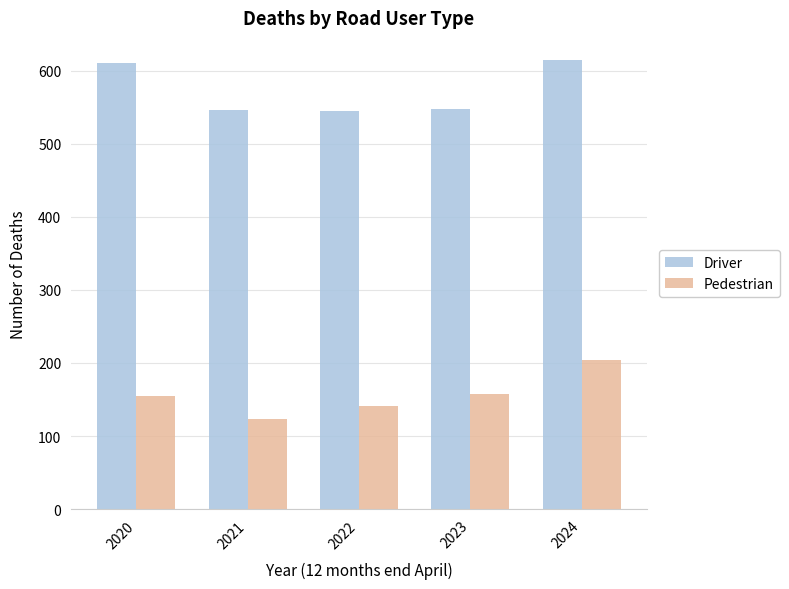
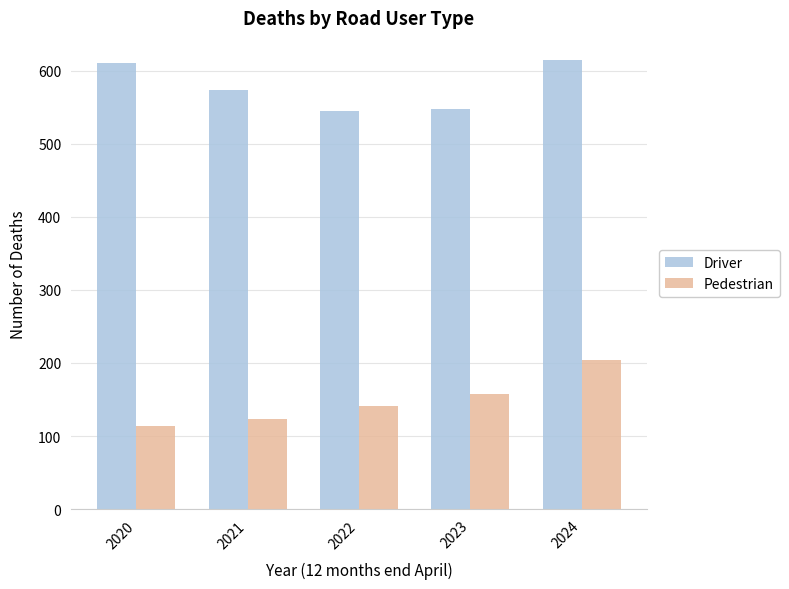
Pedestrian, 2020: 160 -> 110
Driver, 2021: 550 -> 570
